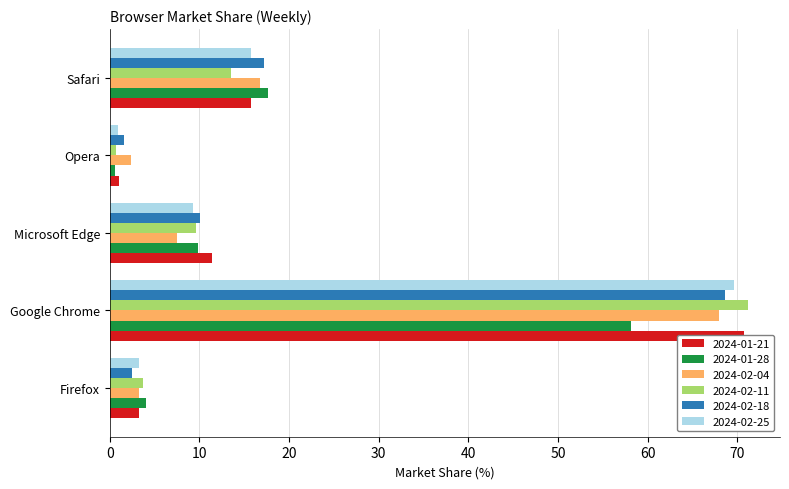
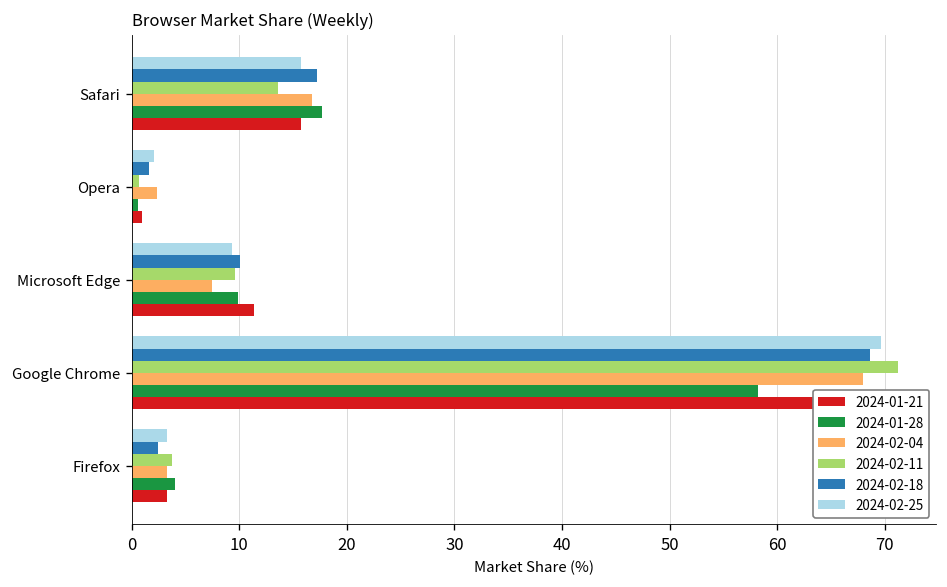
2024-02-25, Opera: 1 -> 2
